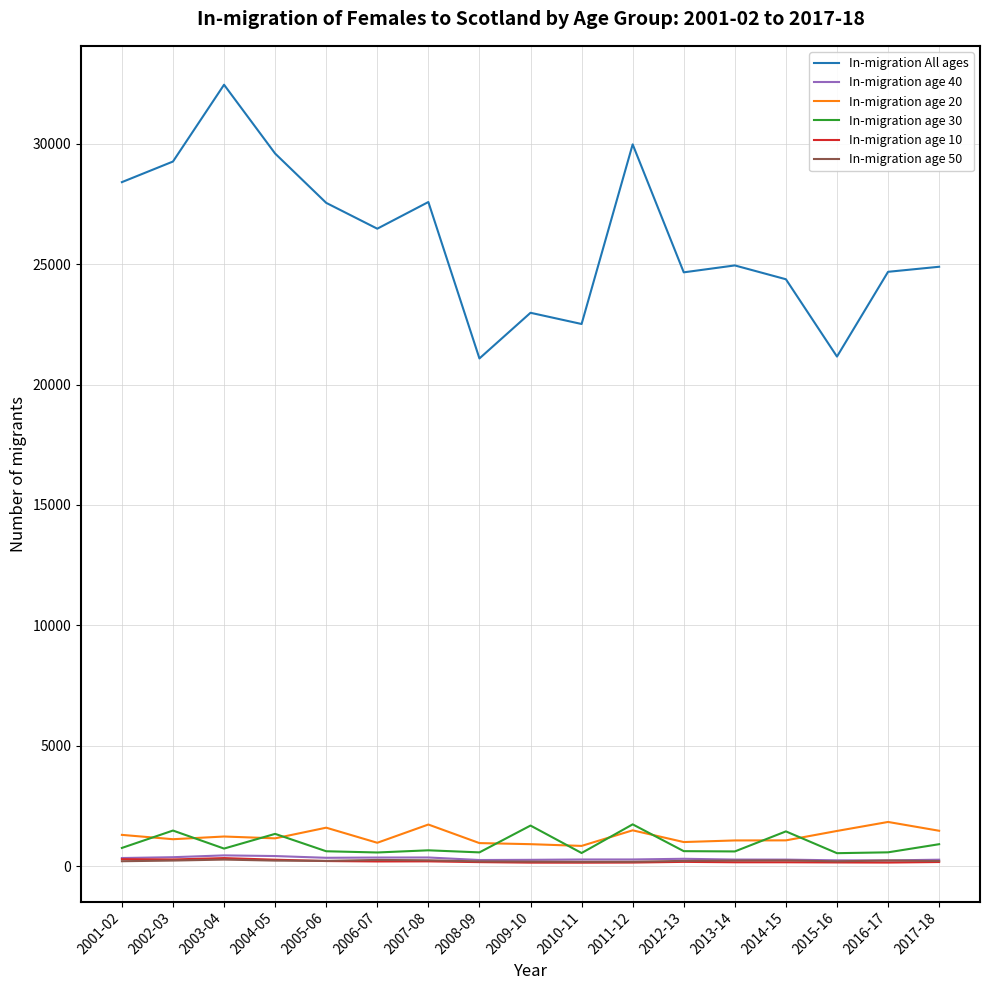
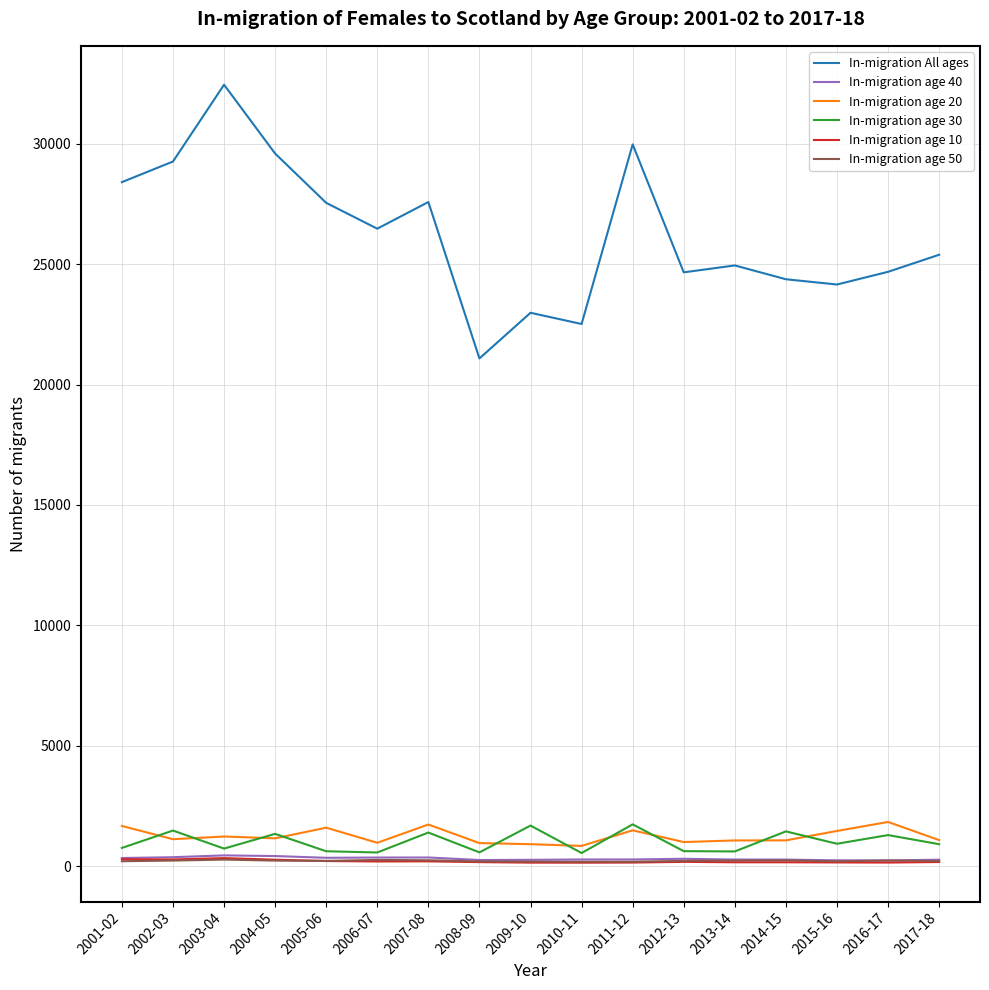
In-migration age 20, 2001-02: 1300 -> 1700
In-migration age 30, 2007-08: 700 -> 1400
In-migration All ages, 2015-16: 21200 -> 24200
In-migration age 30, 2015-16: 500 -> 900
In-migration age 30, 2016-17: 600 -> 1300
In-migration All ages, 2017-18: 24900 -> 25400
In-migration age 20, 2017-18: 1500 -> 1100
